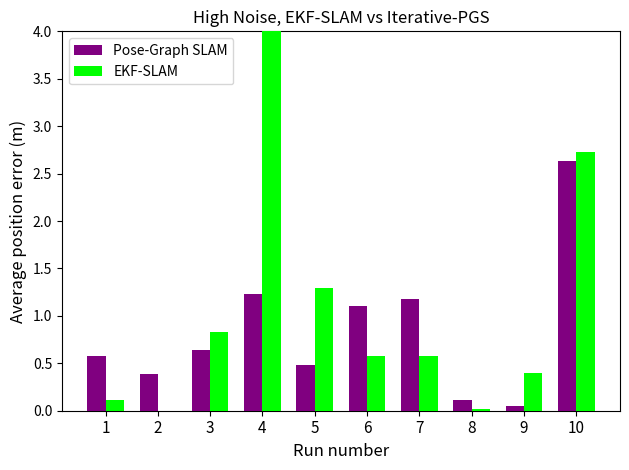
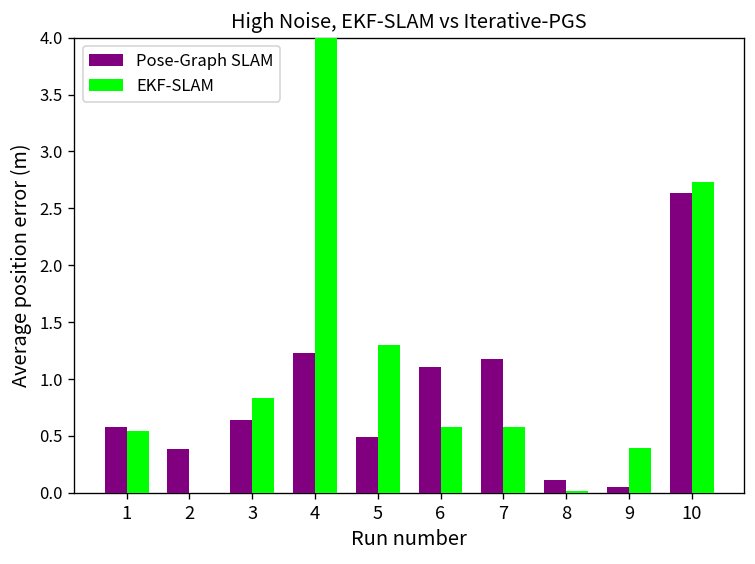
EKF-SLAM, 1: 0.1 -> 0.5
